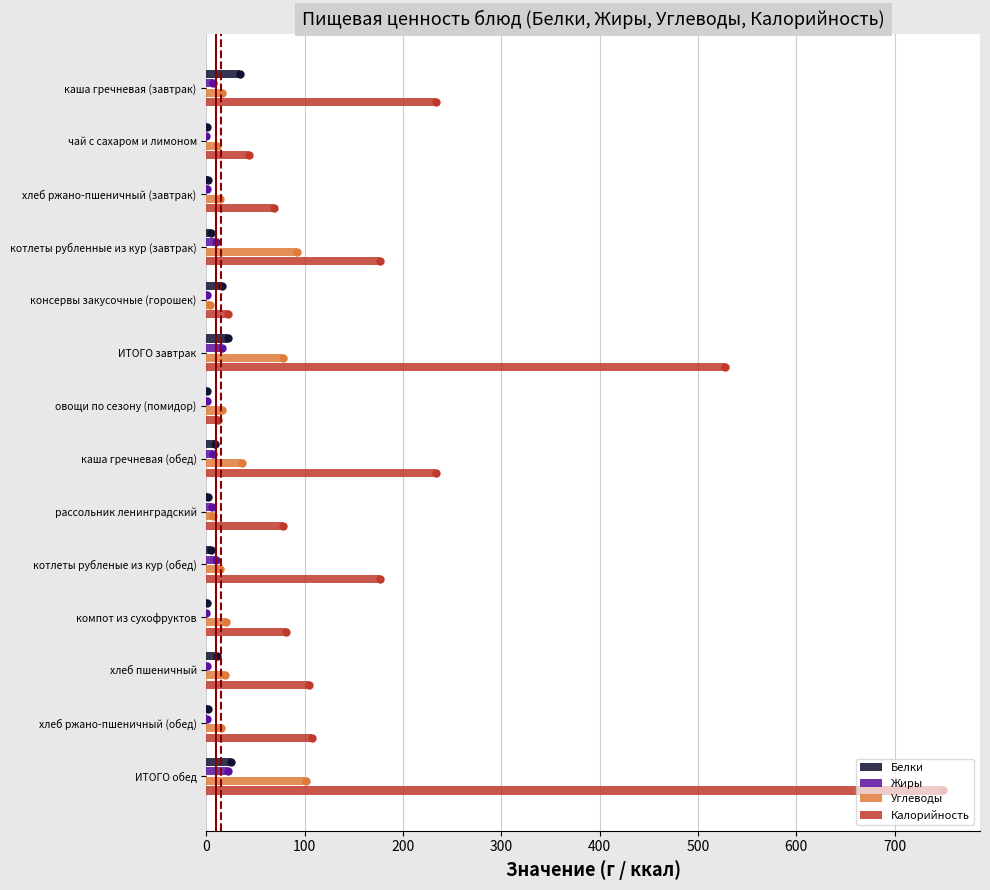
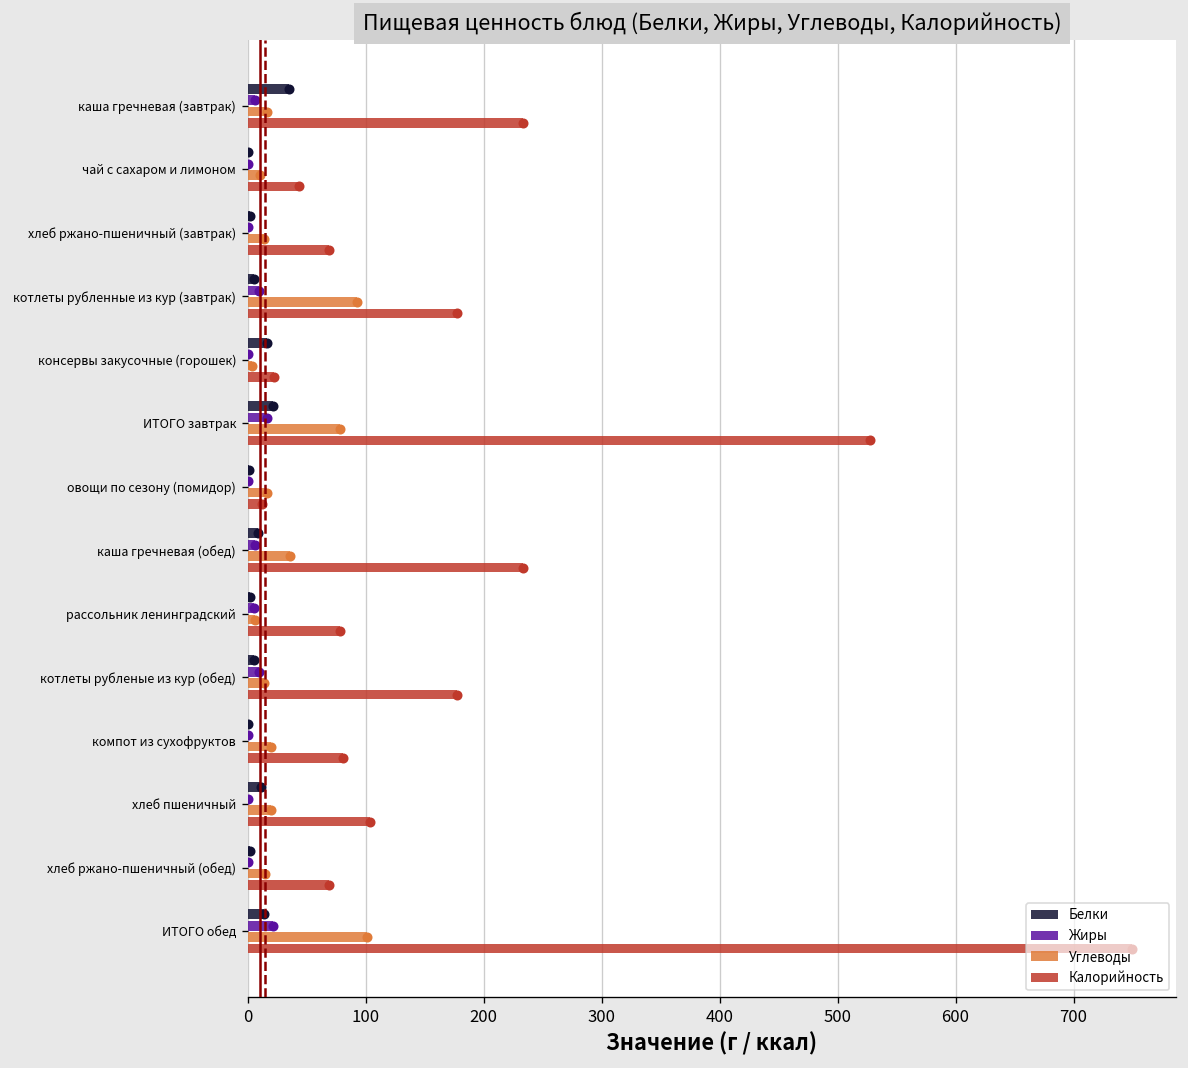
Калорийность, хлеб ржано-пшеничный (обед): 110 -> 70
Белки, ИТОГО обед: 20 -> 10
